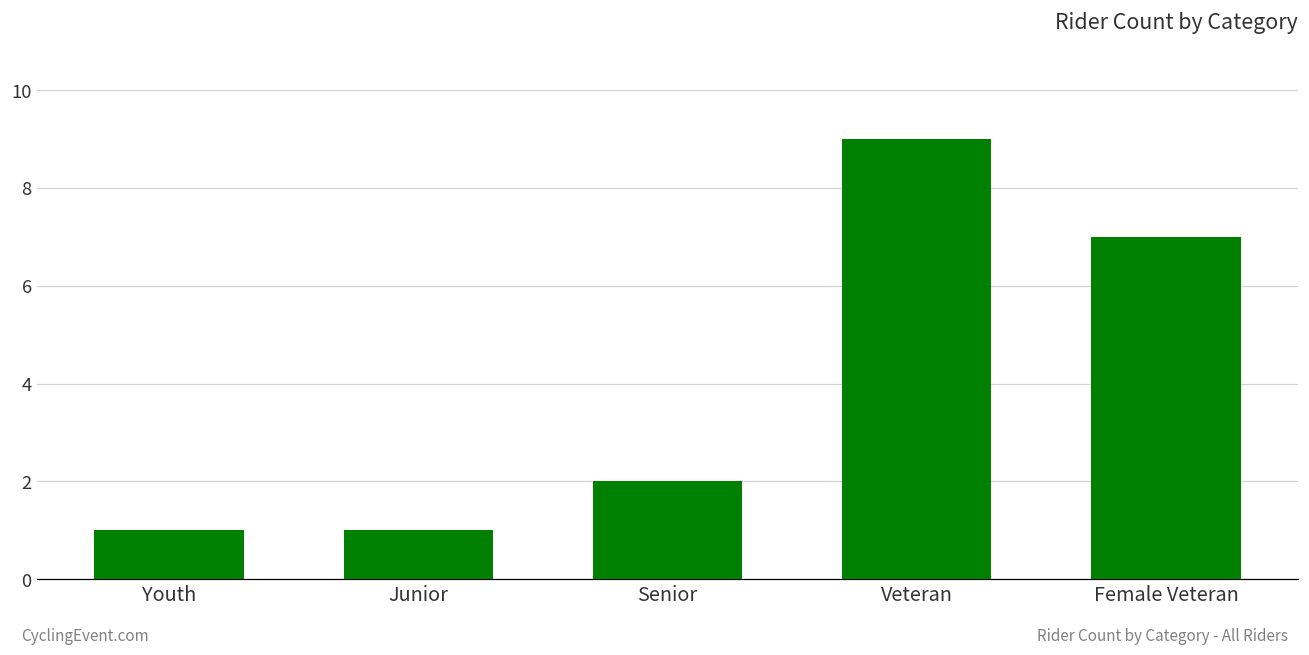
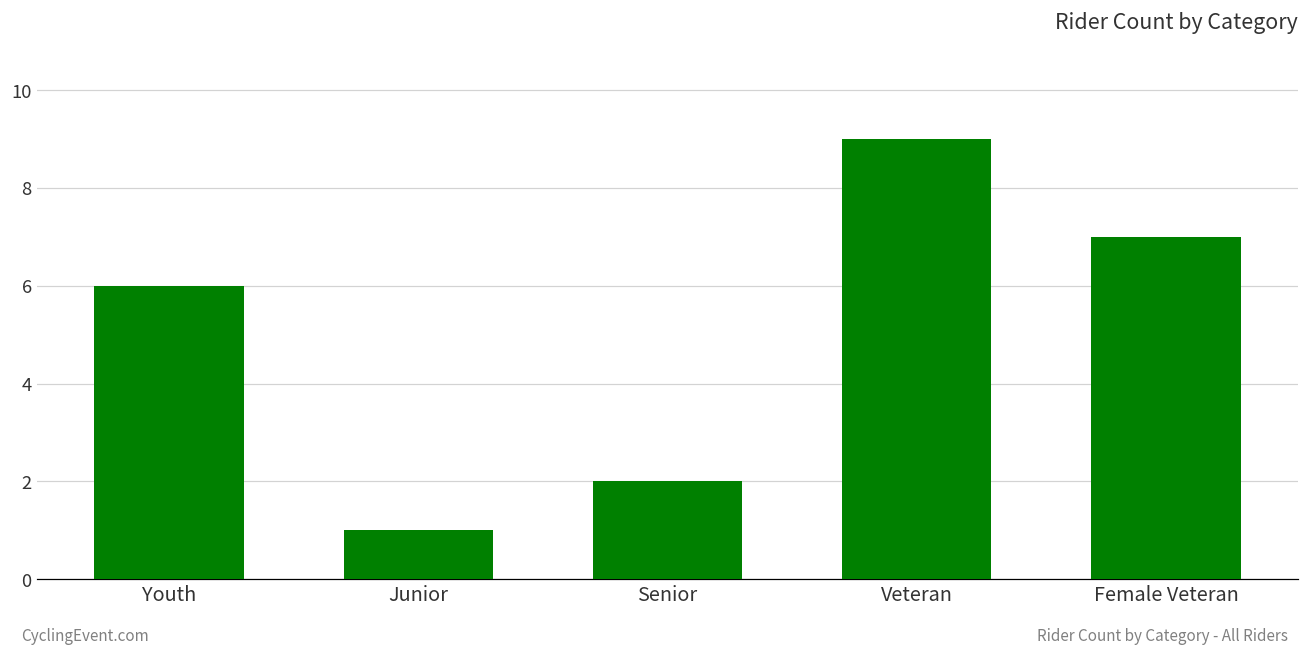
Youth: 1 -> 6
